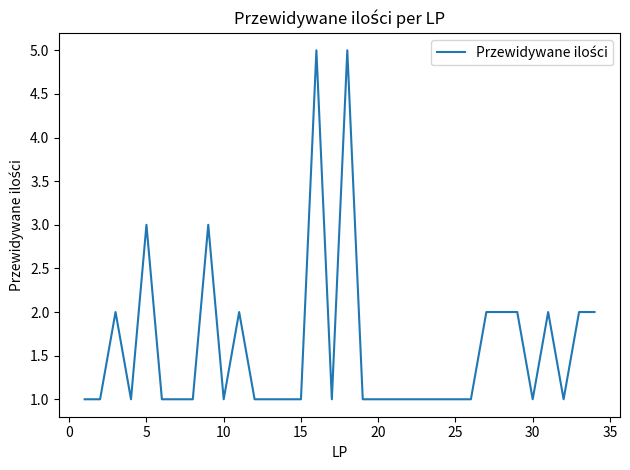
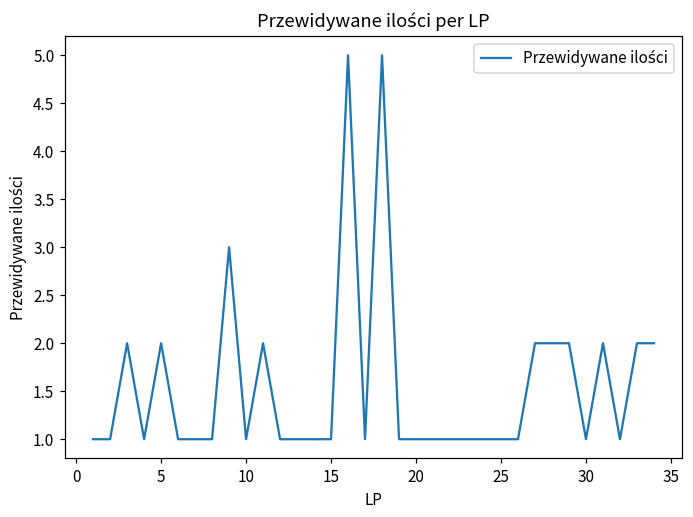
5: 3 -> 2
